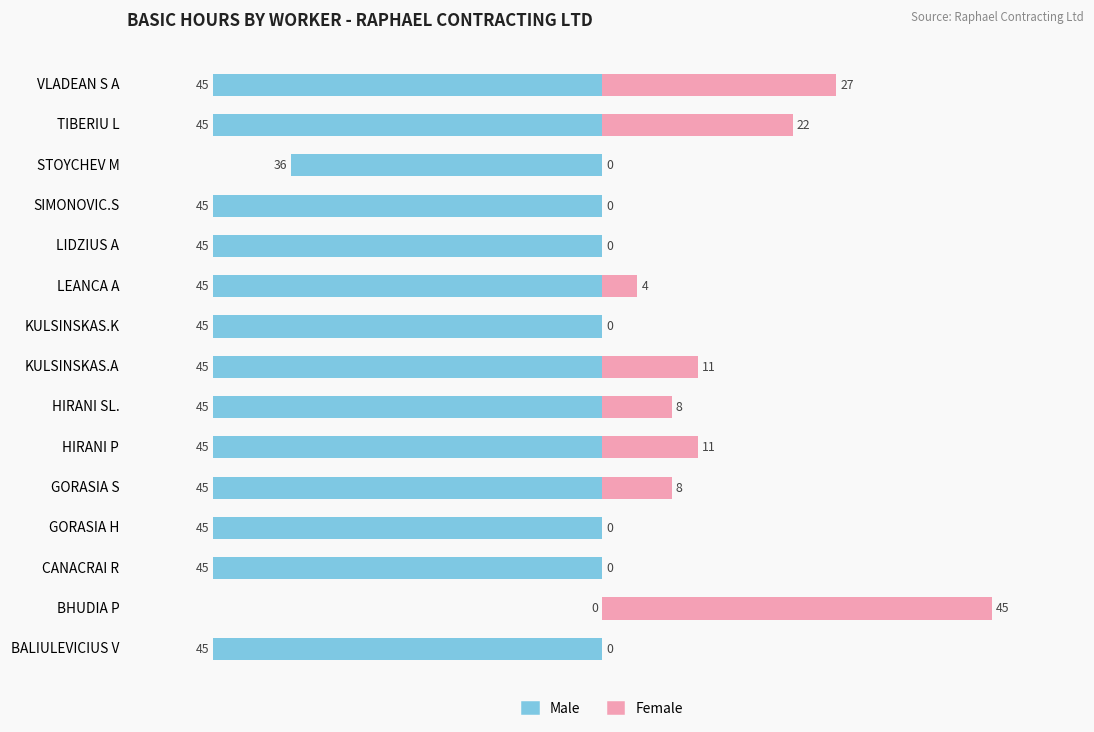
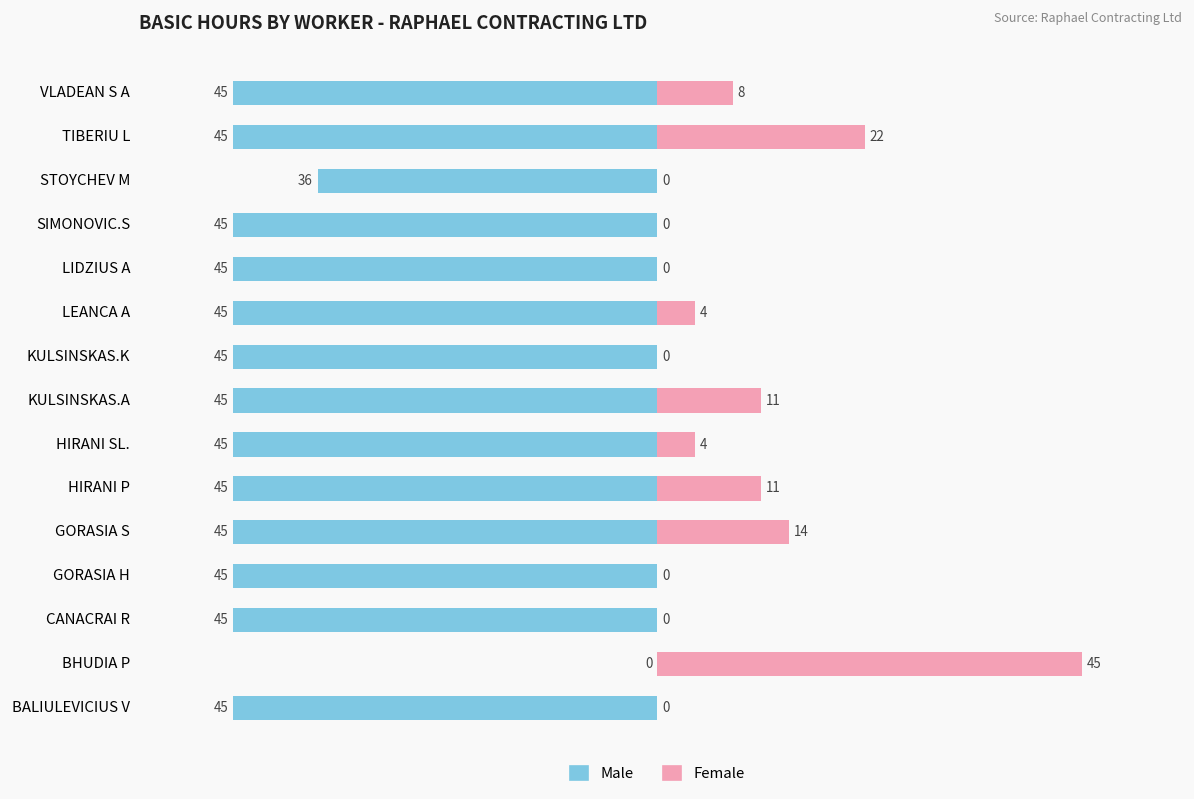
Female, VLADEAN S A: 27 -> 8
Female, HIRANI SL.: 8 -> 4
Female, GORASIA S: 8 -> 14
